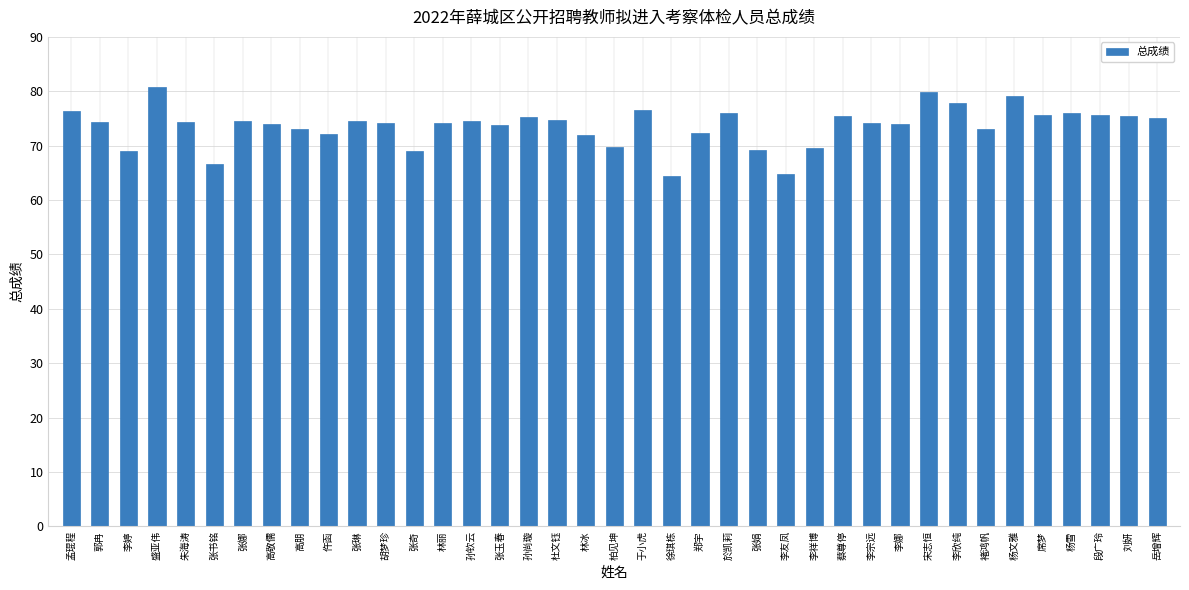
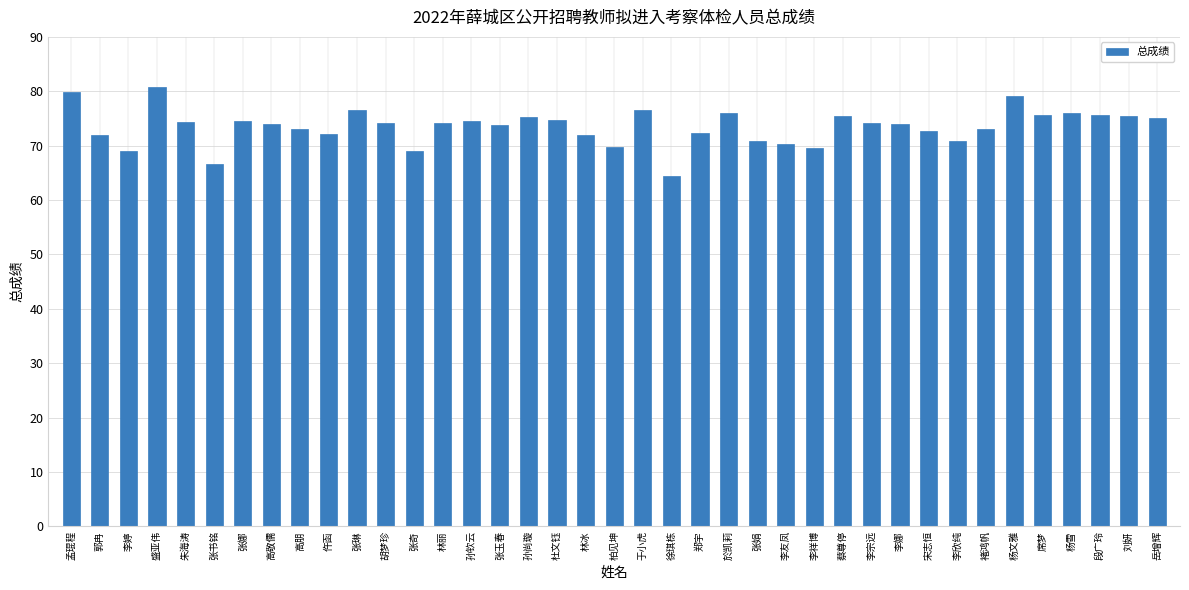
孟琨程: 76 -> 80
郭冉: 74 -> 72
张琳: 75 -> 77
张娟: 69 -> 71
李友凤: 65 -> 70
宋志恒: 80 -> 73
李欣纯: 78 -> 71
